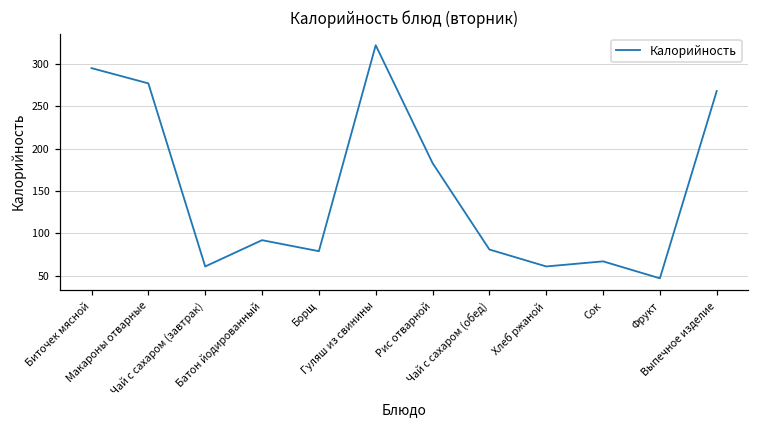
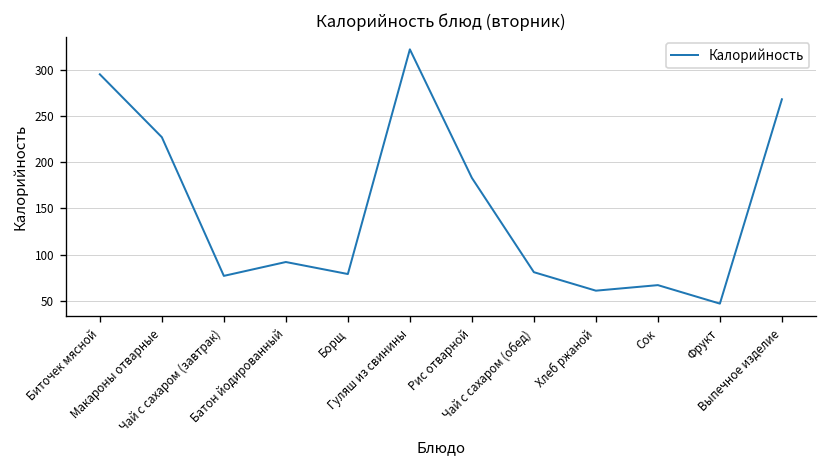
Макароны отварные: 280 -> 230
Чай с сахаром (завтрак): 60 -> 80
